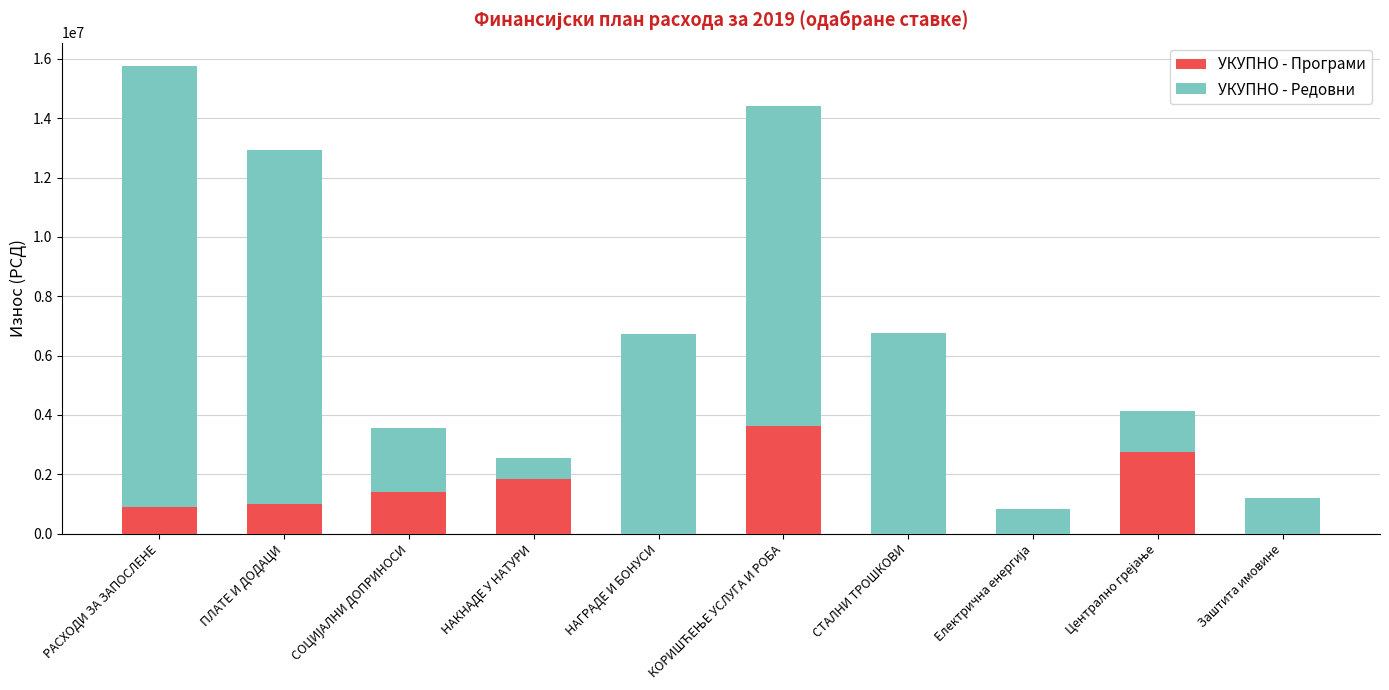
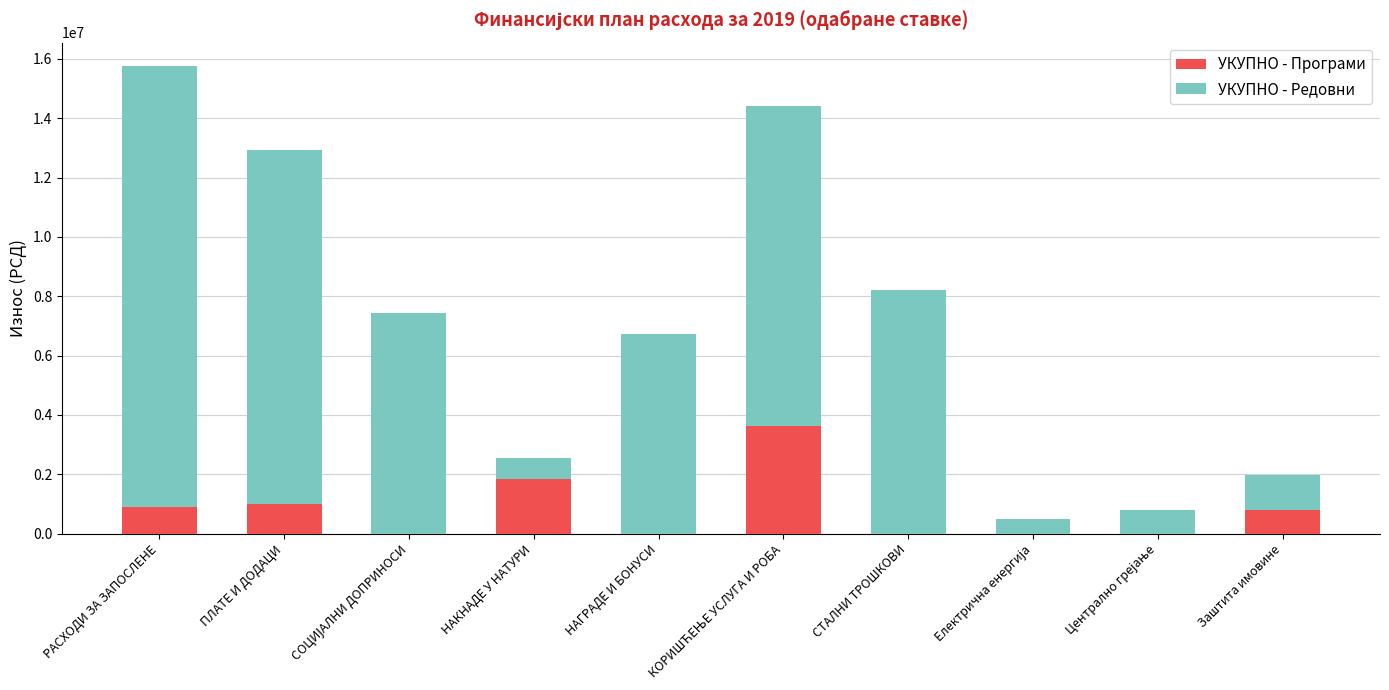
УКУПНО - Програми, СОЦИЈАЛНИ ДОПРИНОСИ: 1400000 -> 0
УКУПНО - Редовни, СОЦИЈАЛНИ ДОПРИНОСИ: 2100000 -> 7400000
УКУПНО - Редовни, СТАЛНИ ТРОШКОВИ: 6800000 -> 8200000
УКУПНО - Редовни, Електрична енергија: 800000 -> 500000
УКУПНО - Програми, Централно грејање: 2700000 -> 0
УКУПНО - Редовни, Централно грејање: 1400000 -> 800000
УКУПНО - Програми, Заштита имовине: 0 -> 800000
